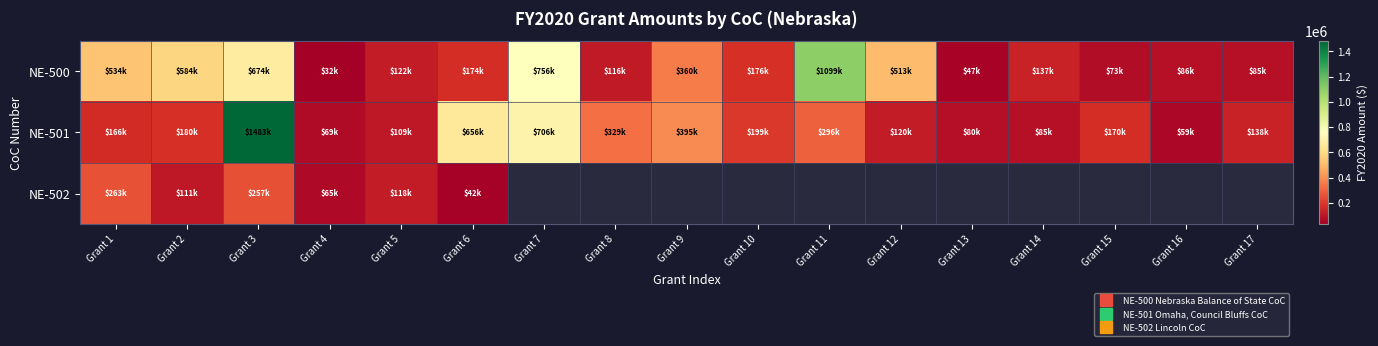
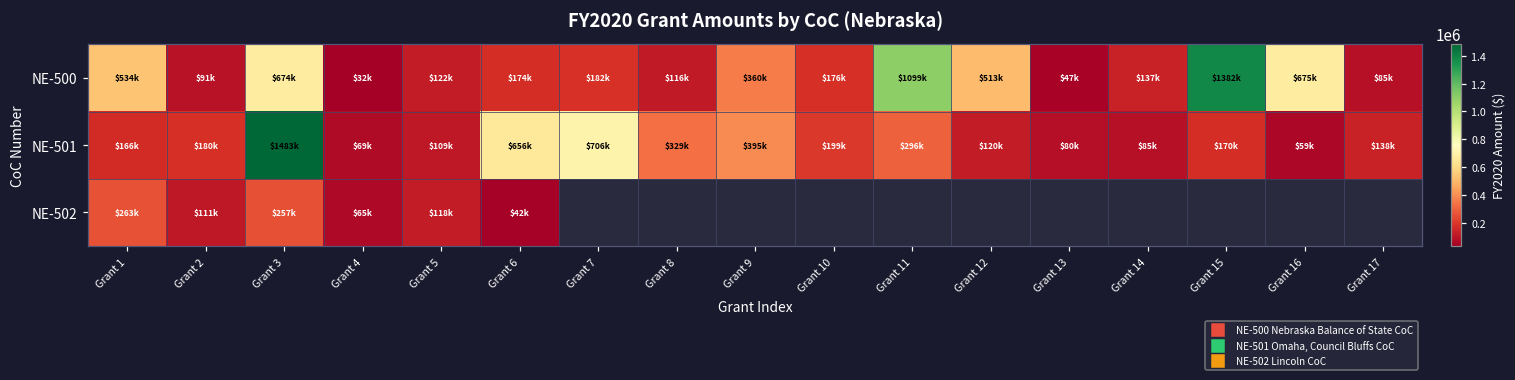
NE-500, Grant 2: $584k -> $91k
NE-500, Grant 7: $756k -> $182k
NE-500, Grant 15: $73k -> $1382k
NE-500, Grant 16: $86k -> $675k
